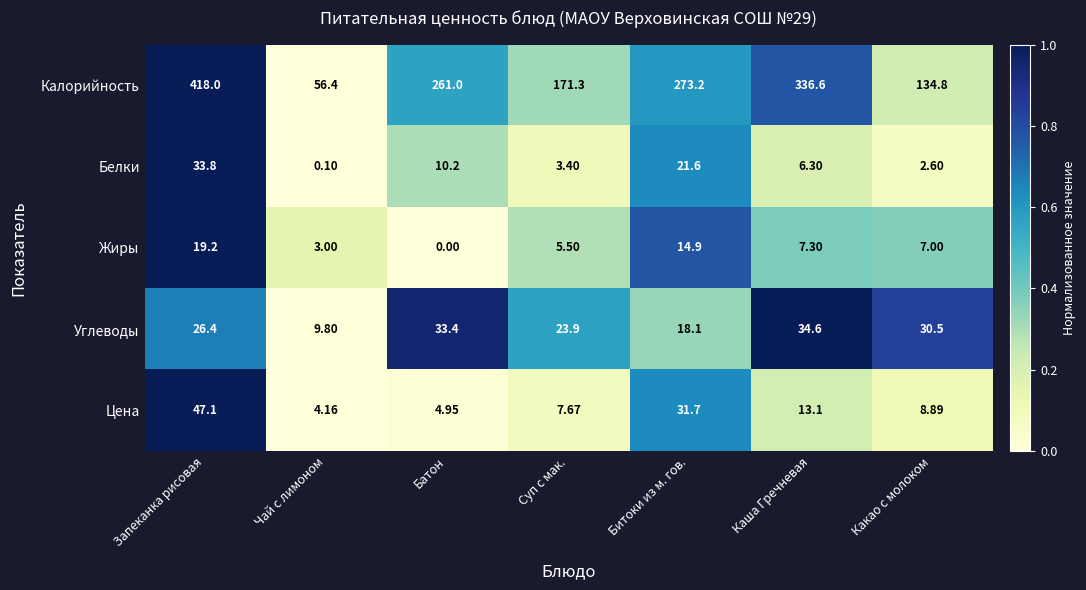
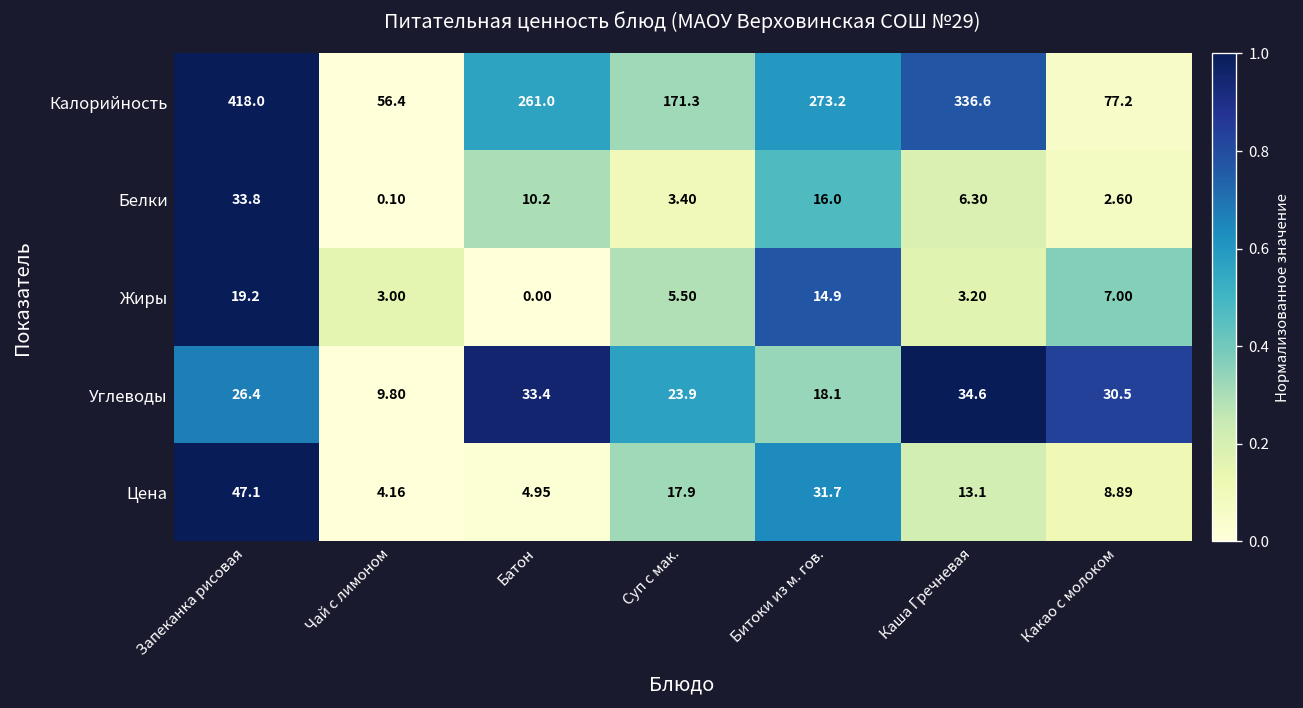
Калорийность, Какао с молоком: 134.8 -> 77.2
Белки, Битоки из м. гов.: 21.6 -> 16.0
Жиры, Каша Гречневая: 7.30 -> 3.20
Цена, Суп с мак.: 7.67 -> 17.9
